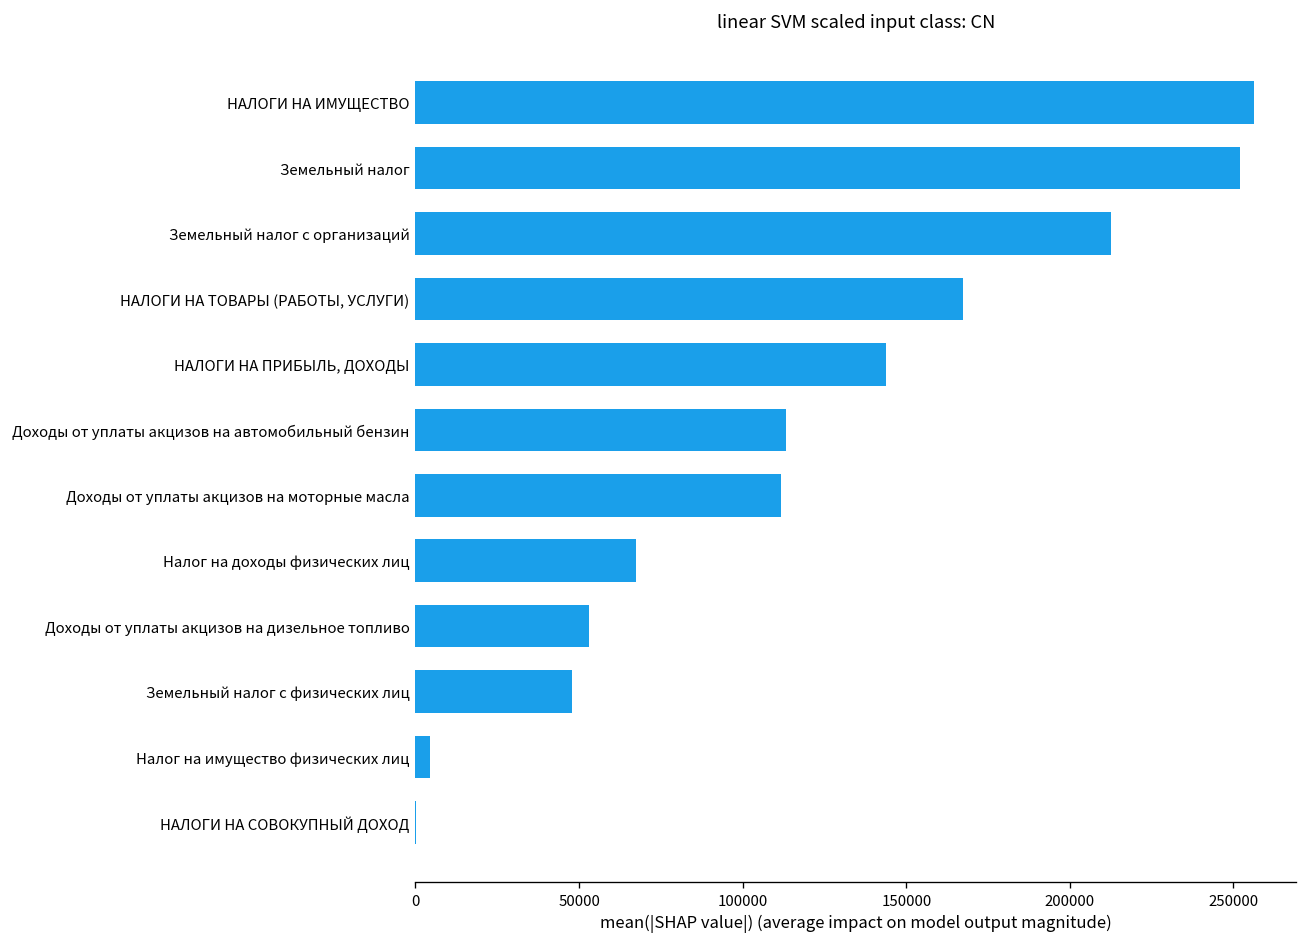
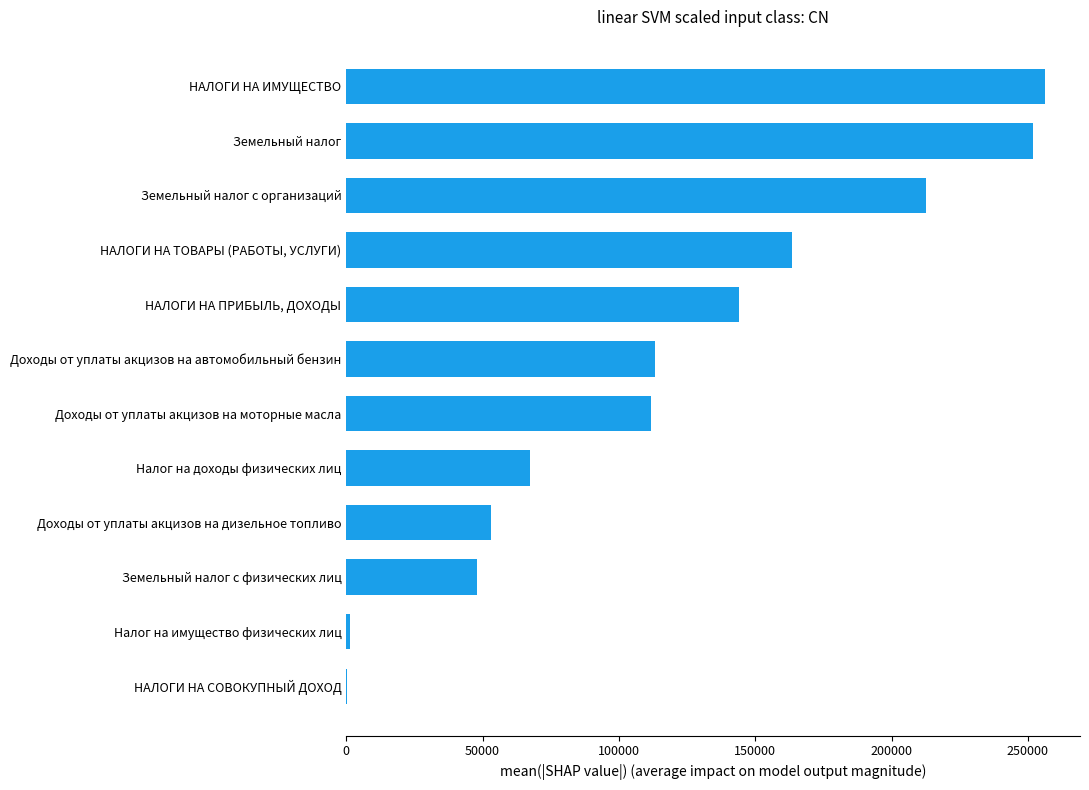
НАЛОГИ НА ТОВАРЫ (РАБОТЫ, УСЛУГИ): 167000 -> 163000
Налог на имущество физических лиц: 4000 -> 1000
